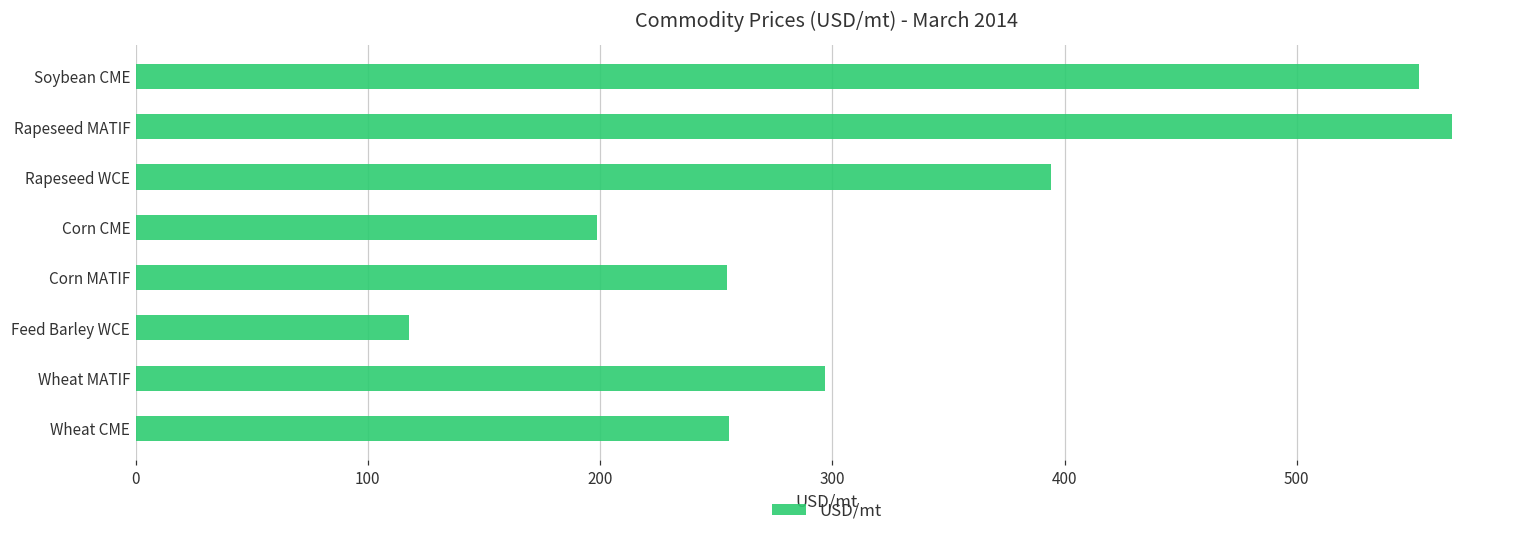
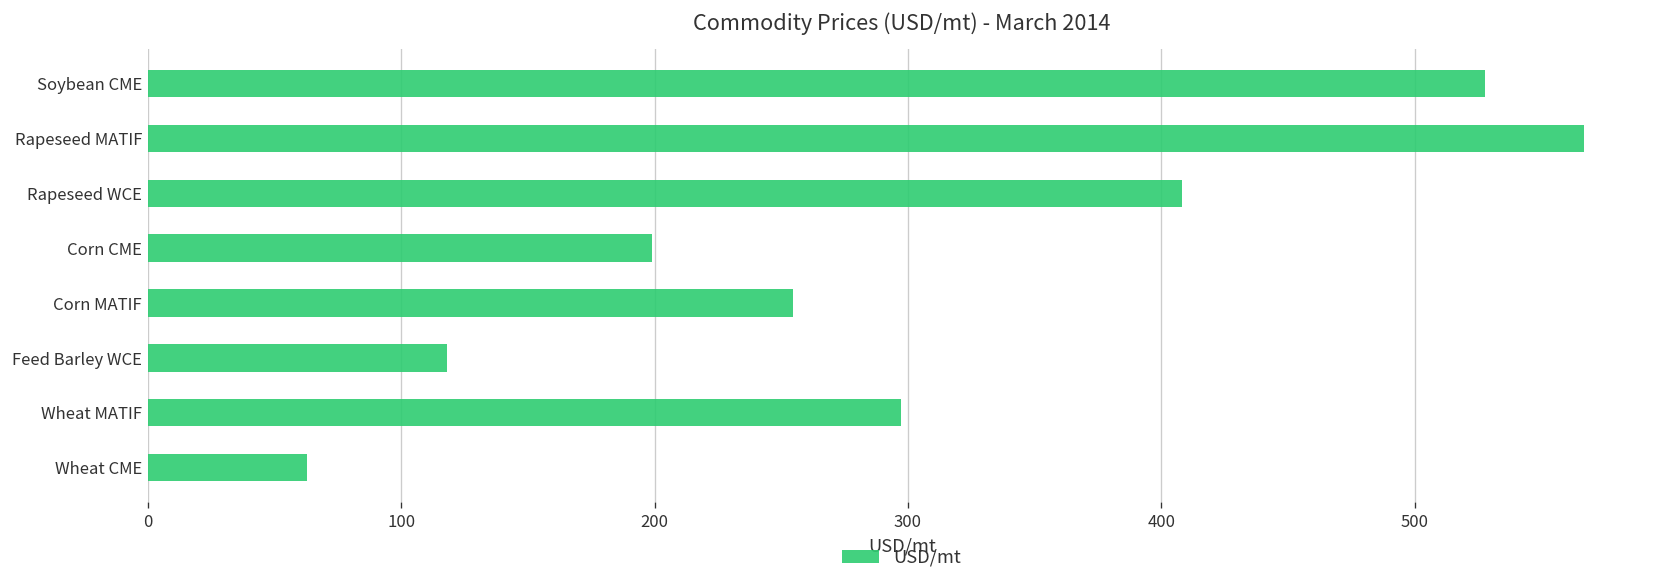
Soybean CME: 553 -> 528
Rapeseed WCE: 394 -> 408
Wheat CME: 256 -> 63
